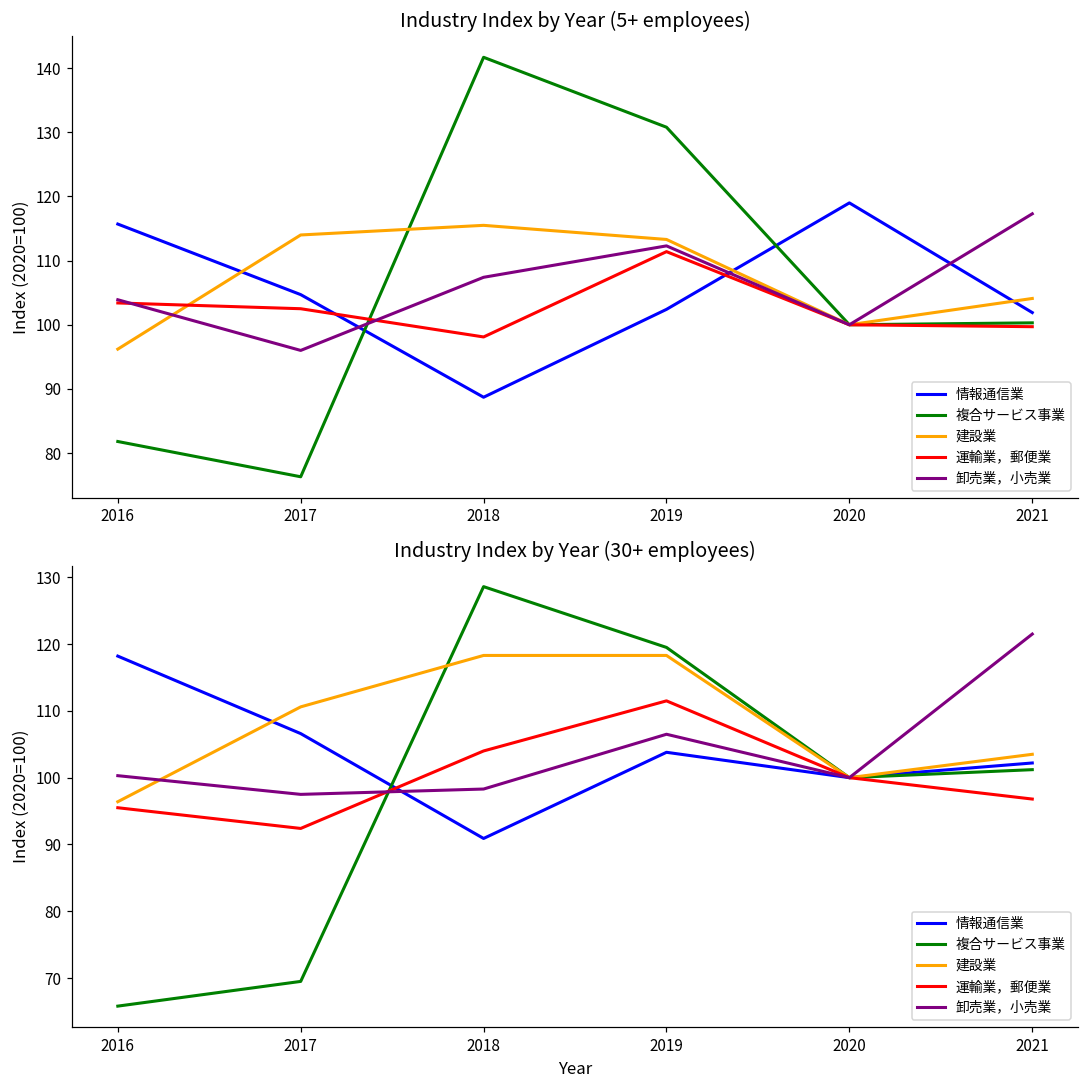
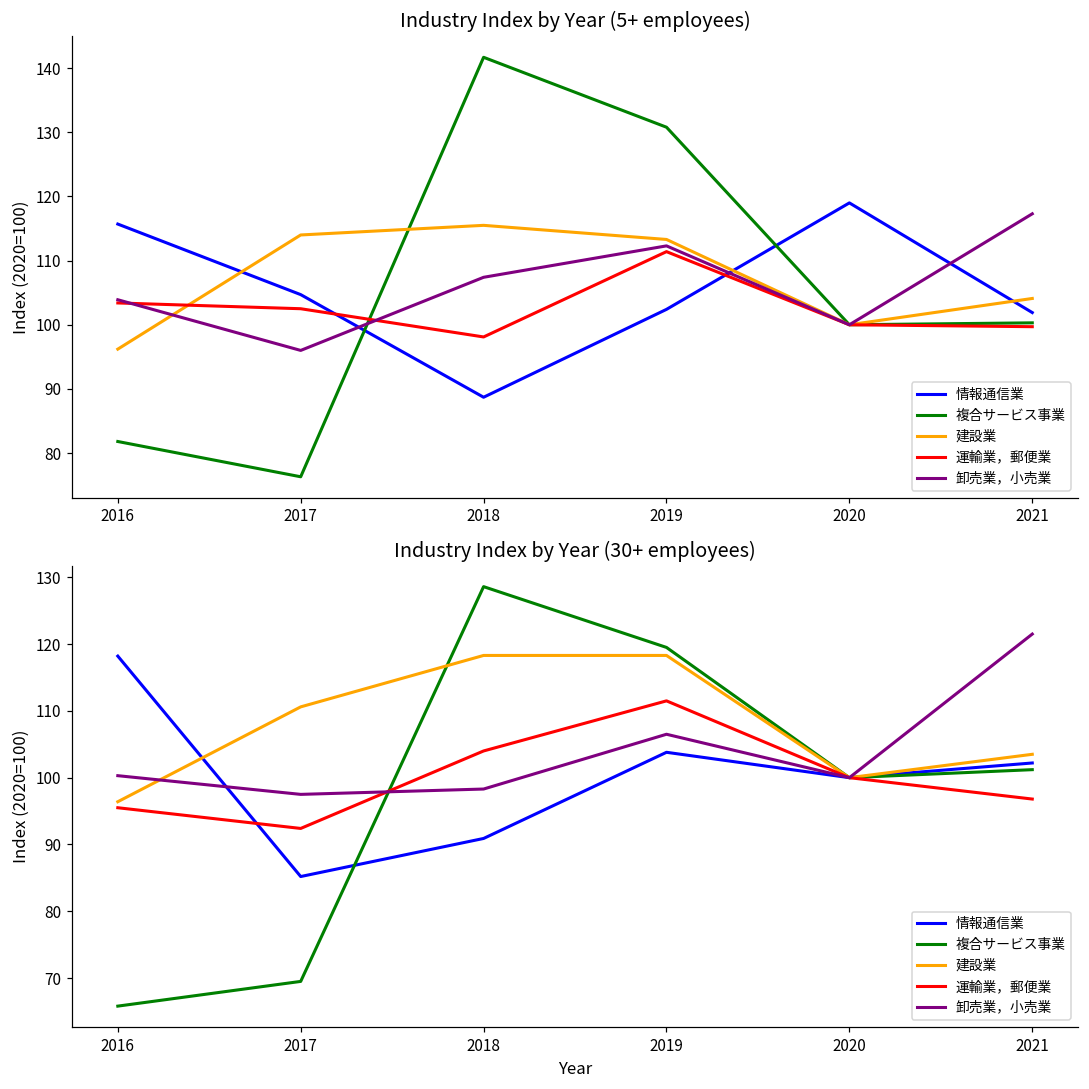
Industry Index by Year (30+ employees), 情報通信業, 2017: 107 -> 85
